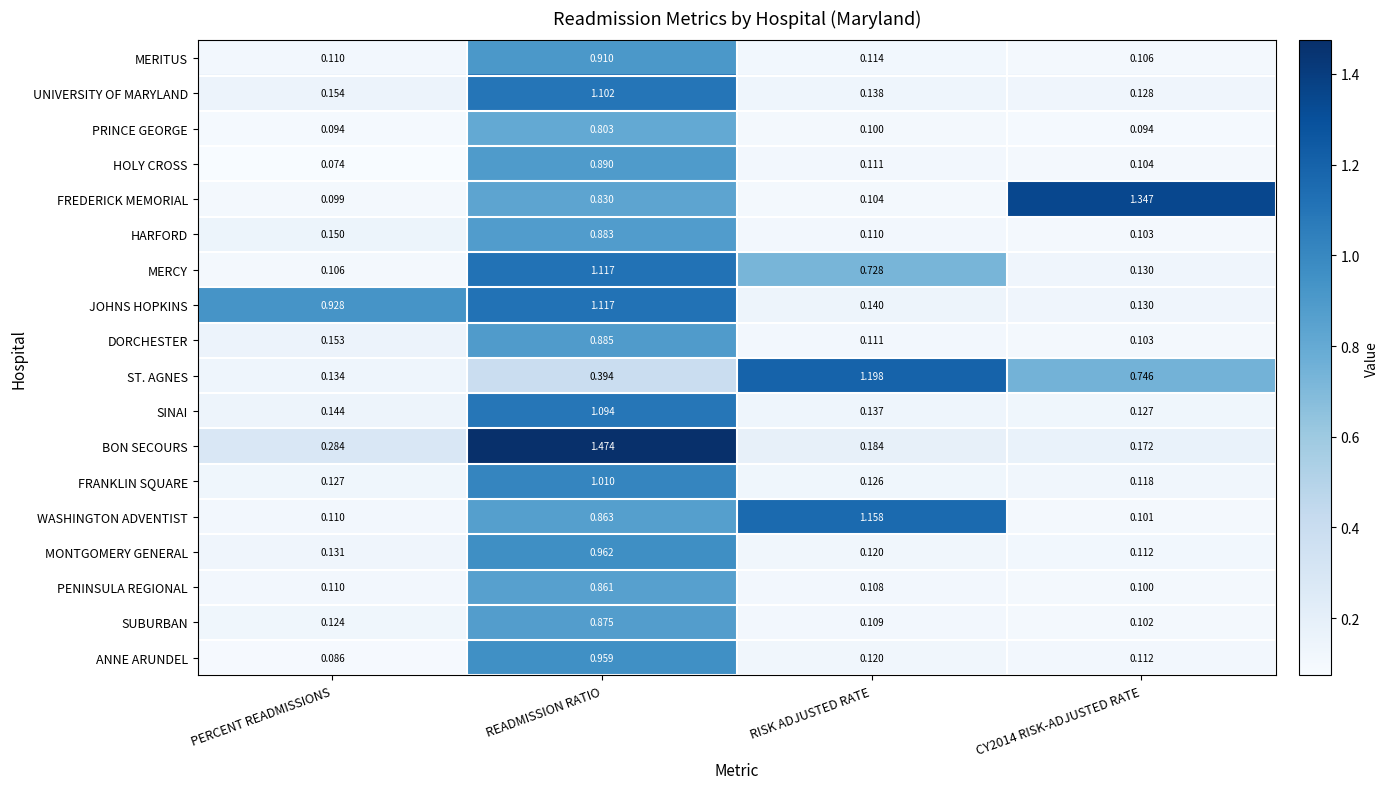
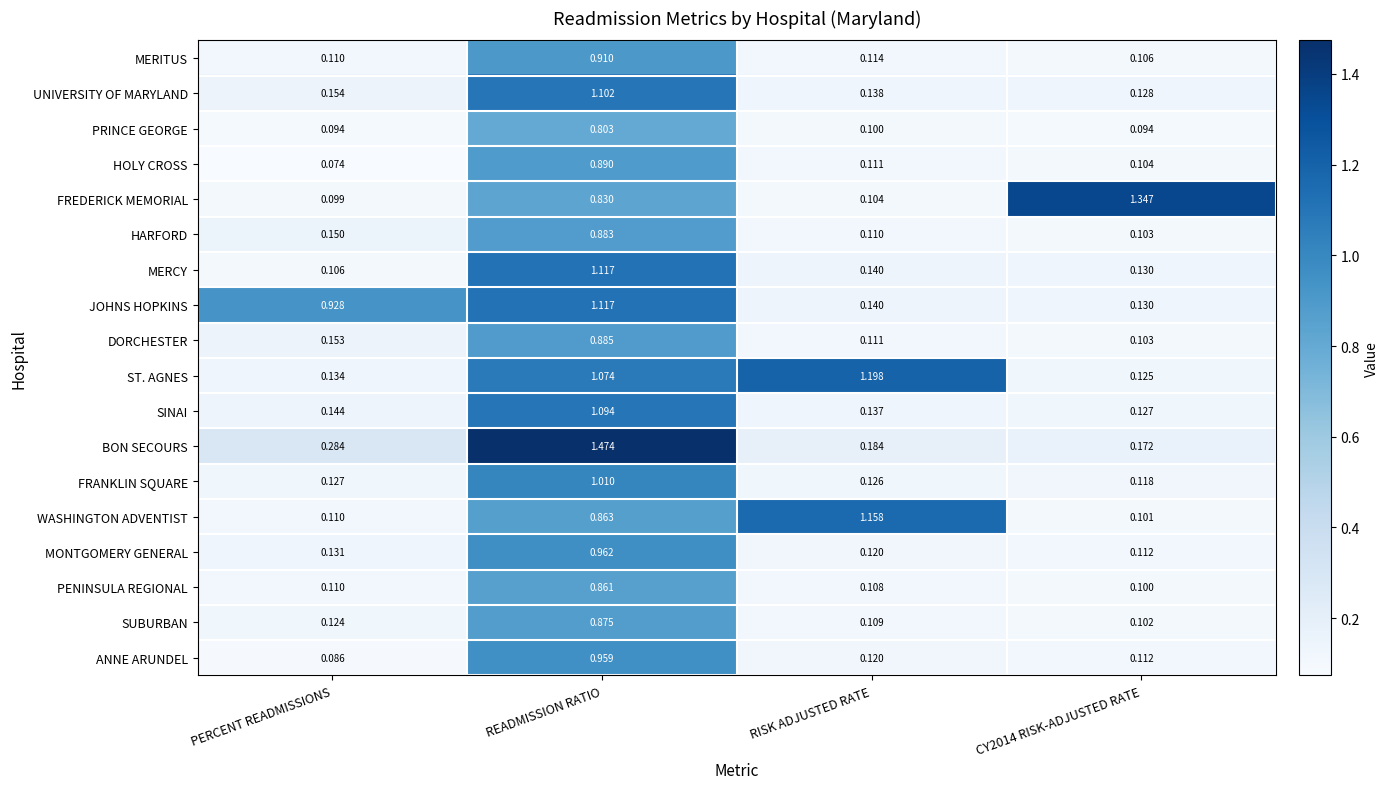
MERCY, RISK ADJUSTED RATE: 0.728 -> 0.140
ST. AGNES, READMISSION RATIO: 0.394 -> 1.074
ST. AGNES, CY2014 RISK-ADJUSTED RATE: 0.746 -> 0.125
